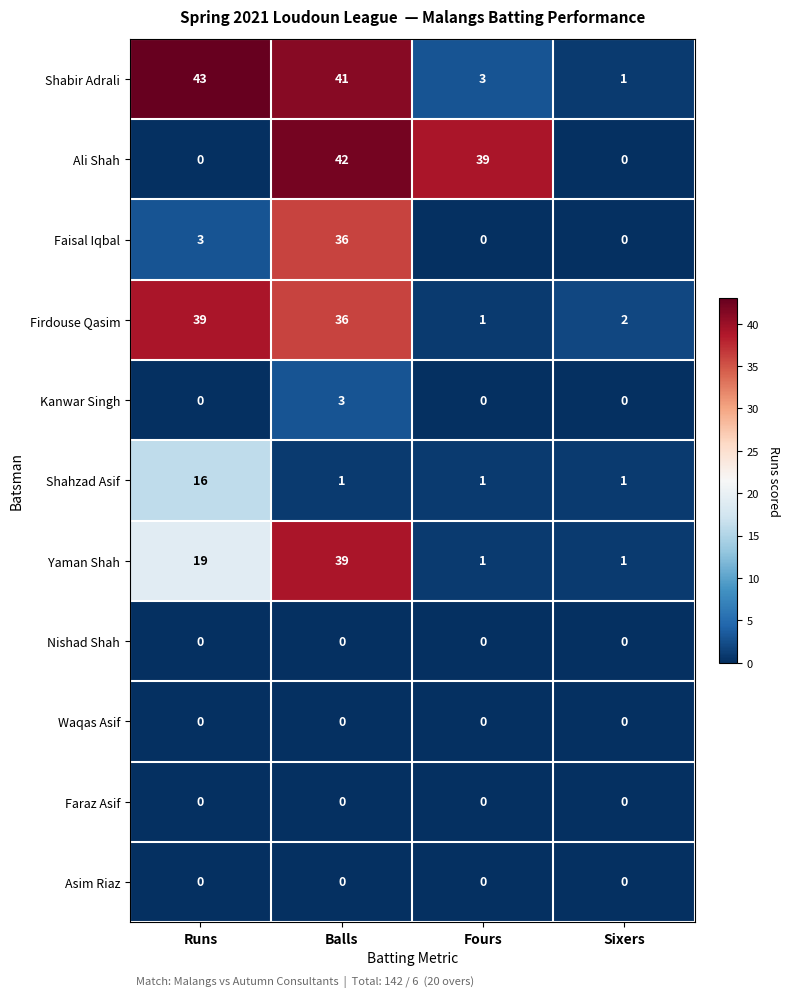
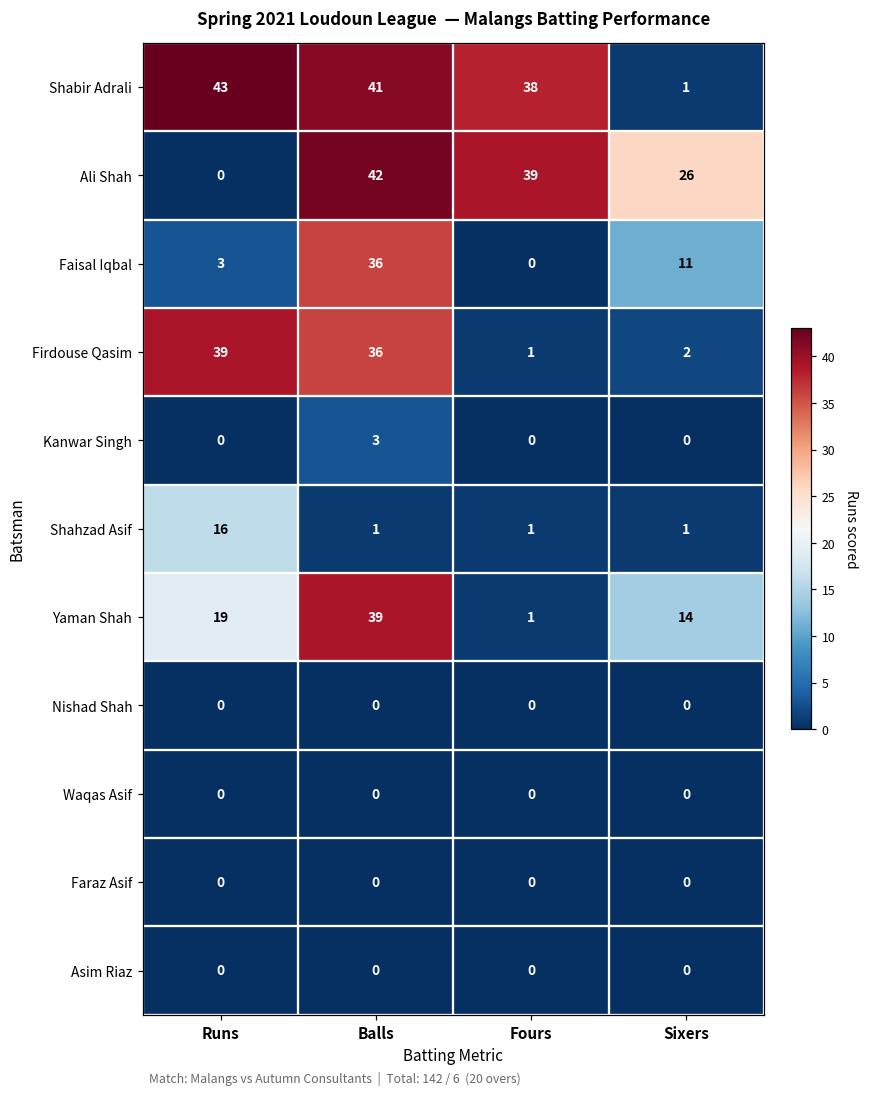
Shabir Adrali, Fours: 3 -> 38
Ali Shah, Sixers: 0 -> 26
Faisal Iqbal, Sixers: 0 -> 11
Yaman Shah, Sixers: 1 -> 14
